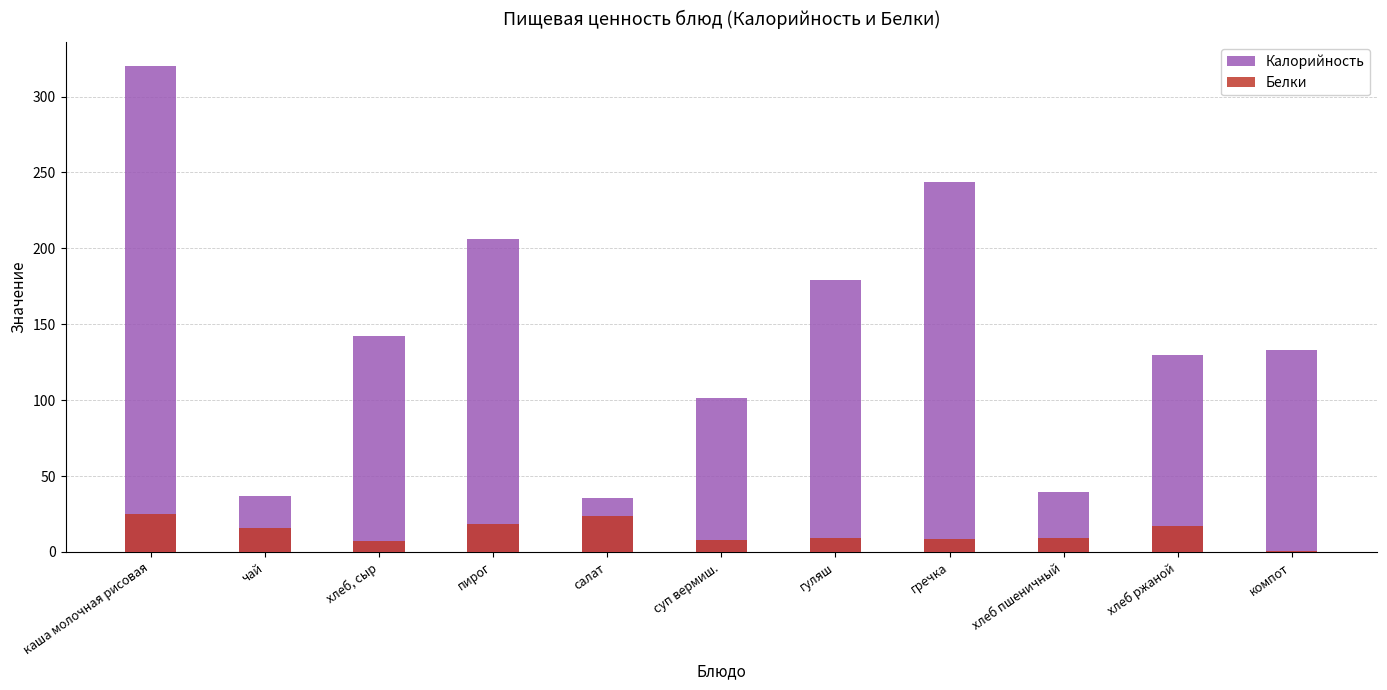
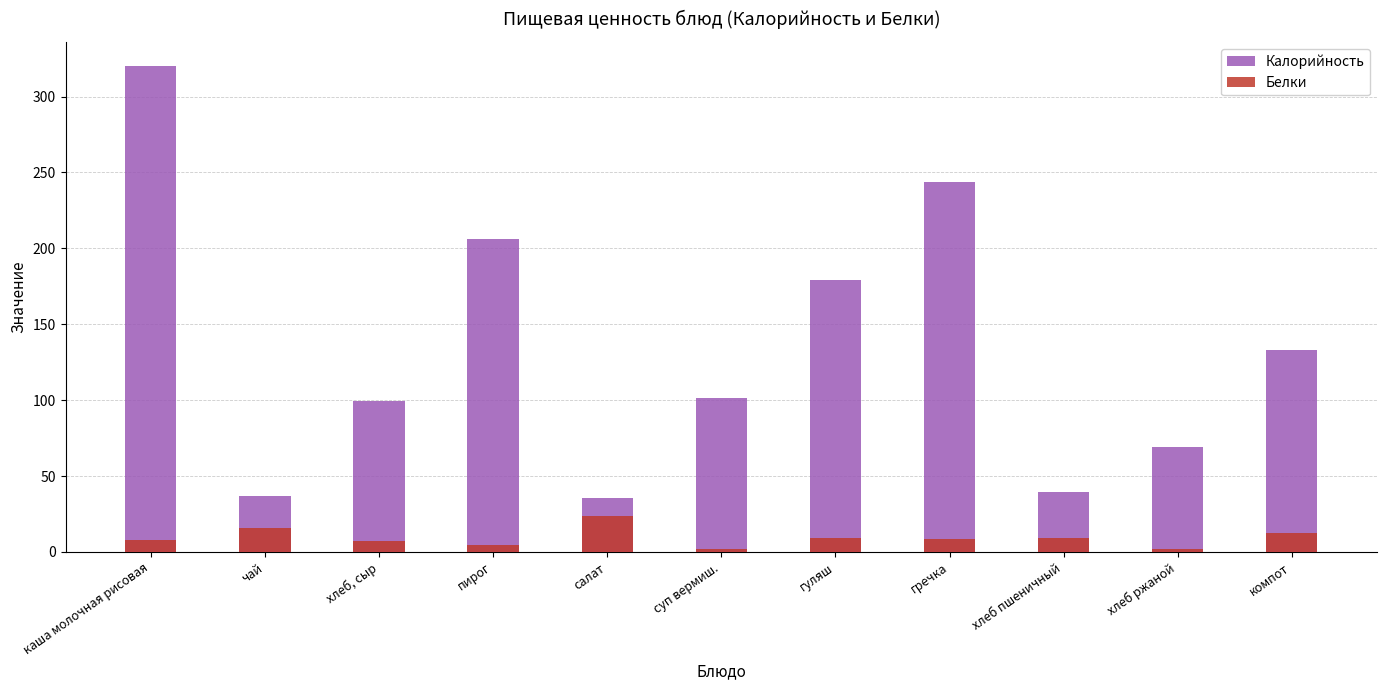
Белки, каша молочная рисовая: 25 -> 8
Калорийность, хлеб, сыр: 142 -> 99
Белки, пирог: 18 -> 5
Белки, суп вермиш.: 8 -> 2
Калорийность, хлеб ржаной: 130 -> 69
Белки, хлеб ржаной: 17 -> 2
Белки, компот: 1 -> 13
